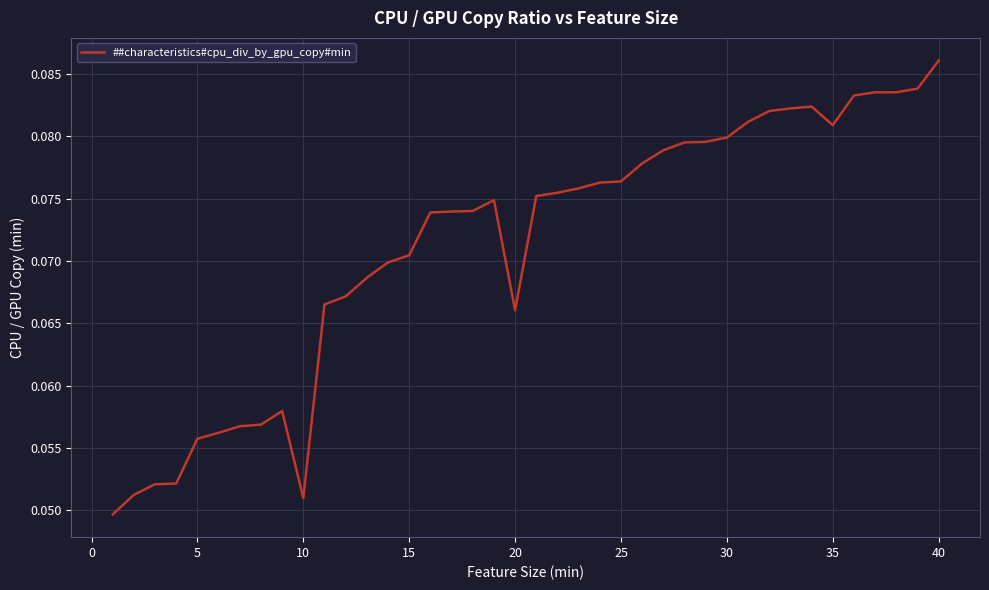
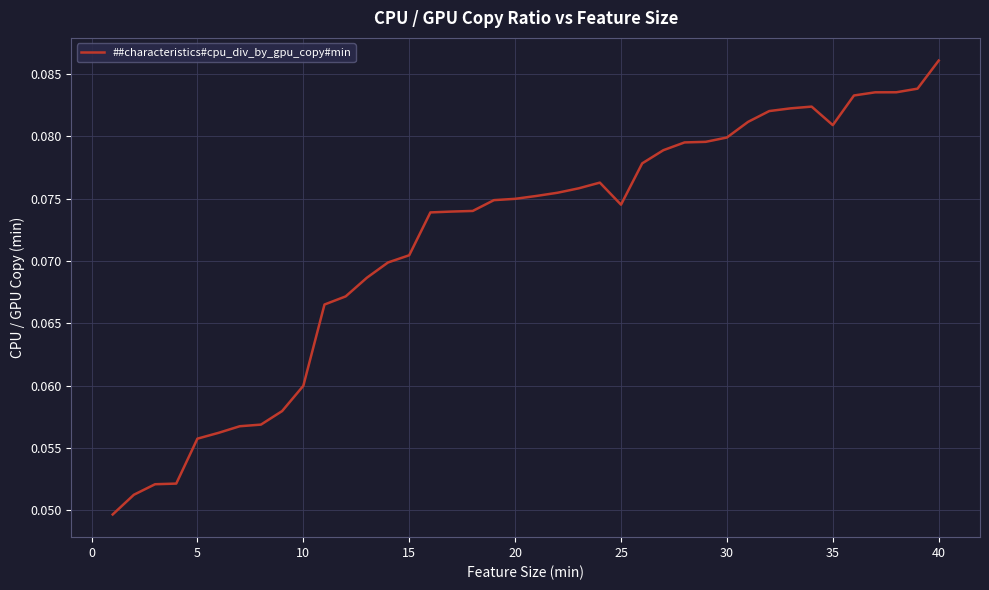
10: 0.0510 -> 0.0600
20: 0.0660 -> 0.0750
25: 0.0764 -> 0.0745
